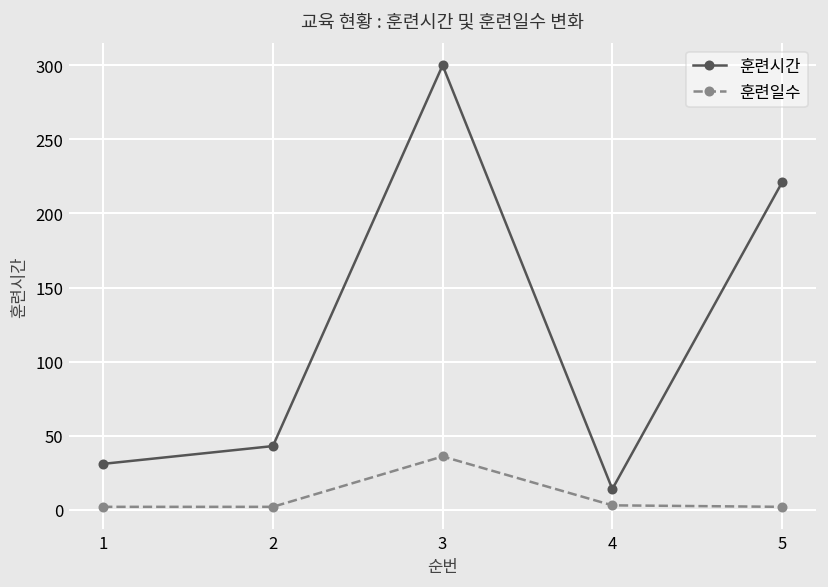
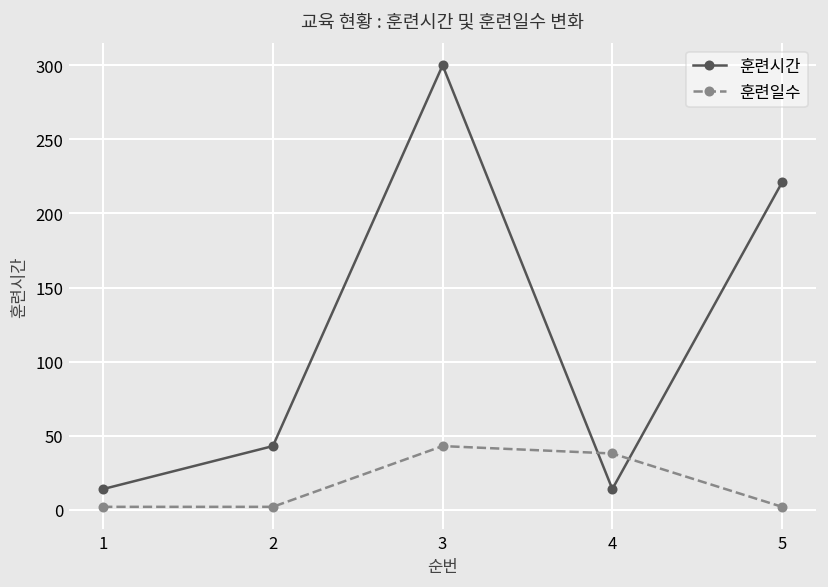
훈련시간, 1: 31 -> 14
훈련일수, 3: 36 -> 43
훈련일수, 4: 3 -> 38
